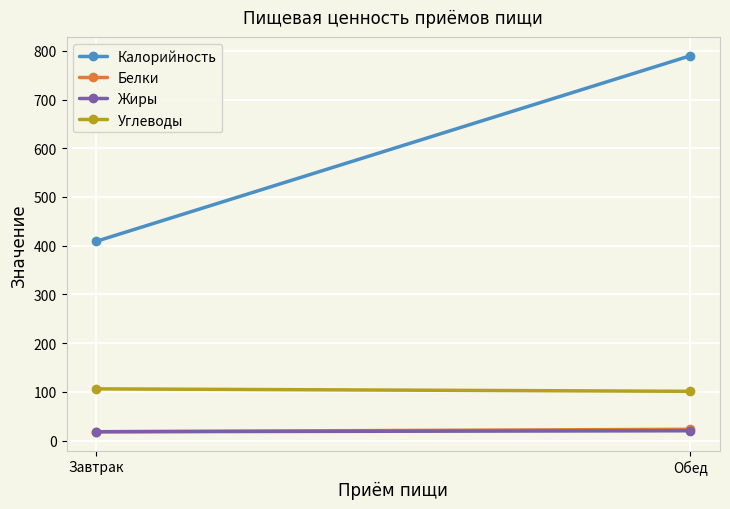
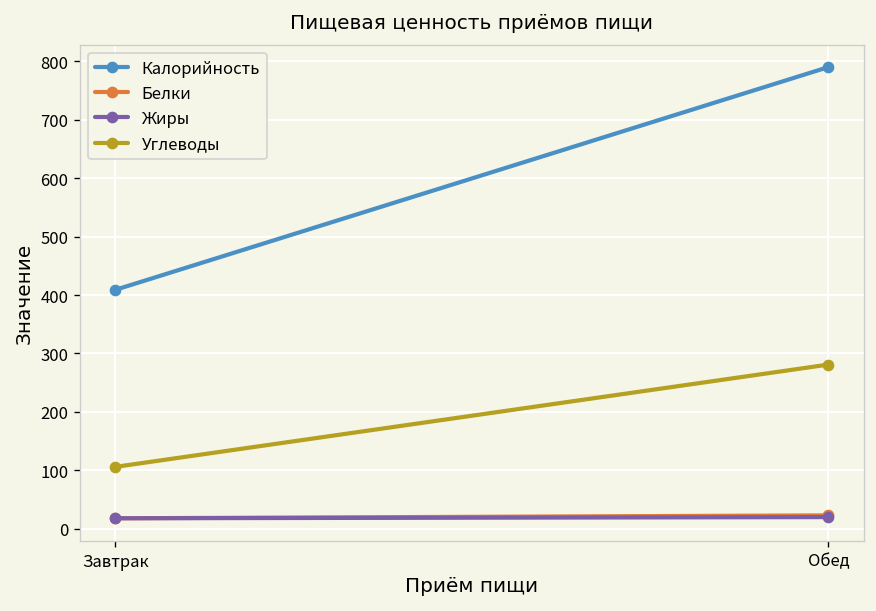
Углеводы, Обед: 100 -> 280
